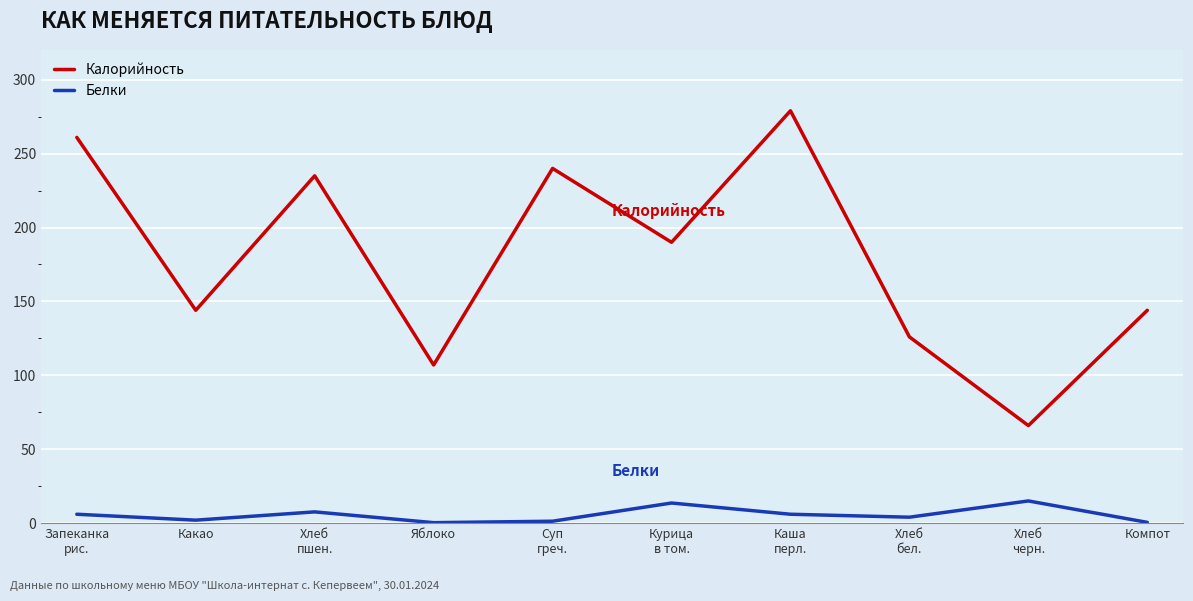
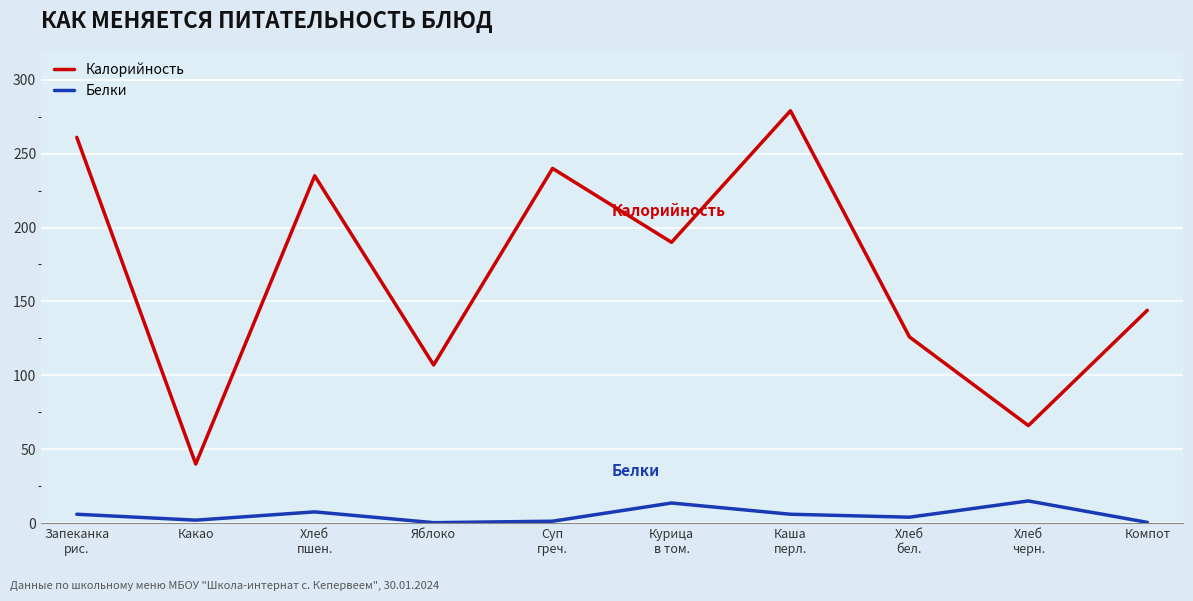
Калорийность, Какао: 144 -> 40
